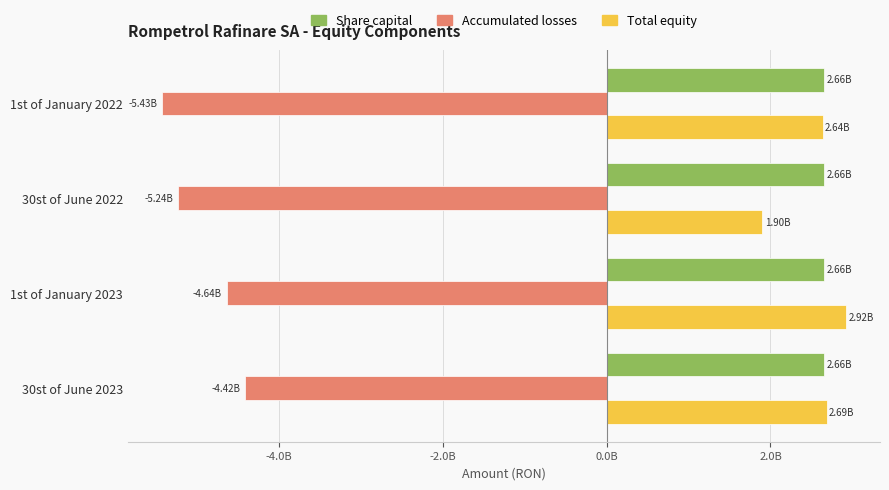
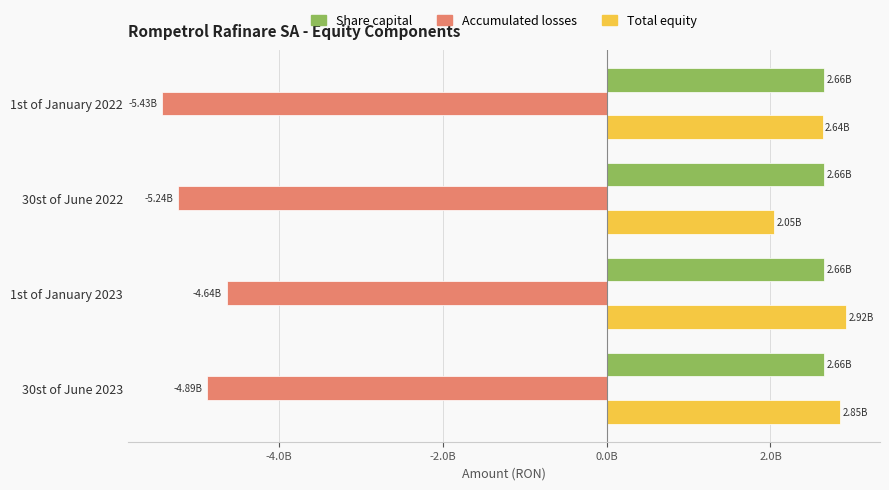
Total equity, 30st of June 2022: 1.90B -> 2.05B
Accumulated losses, 30st of June 2023: -4.42B -> -4.89B
Total equity, 30st of June 2023: 2.69B -> 2.85B
